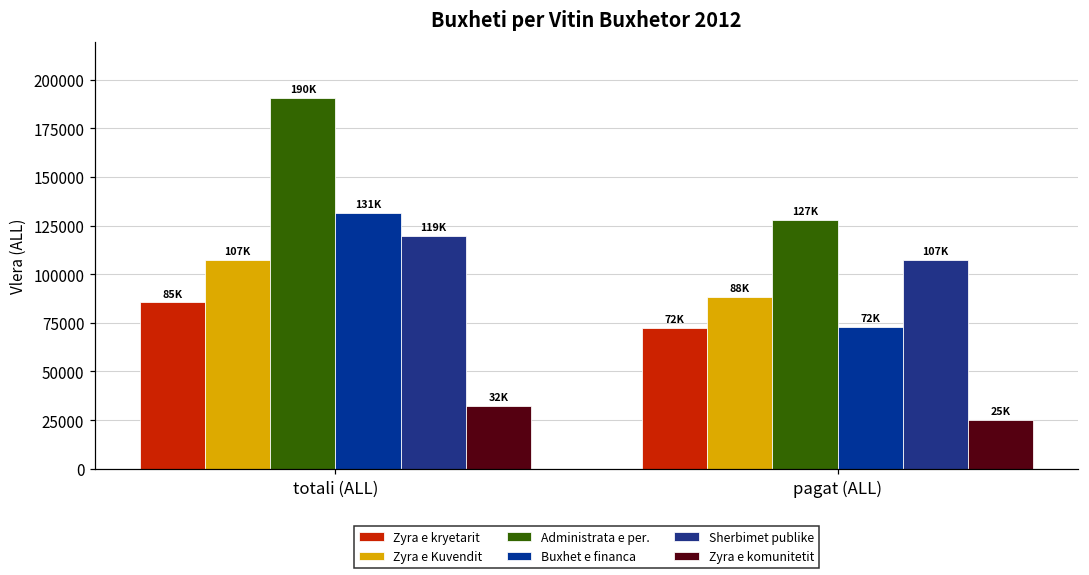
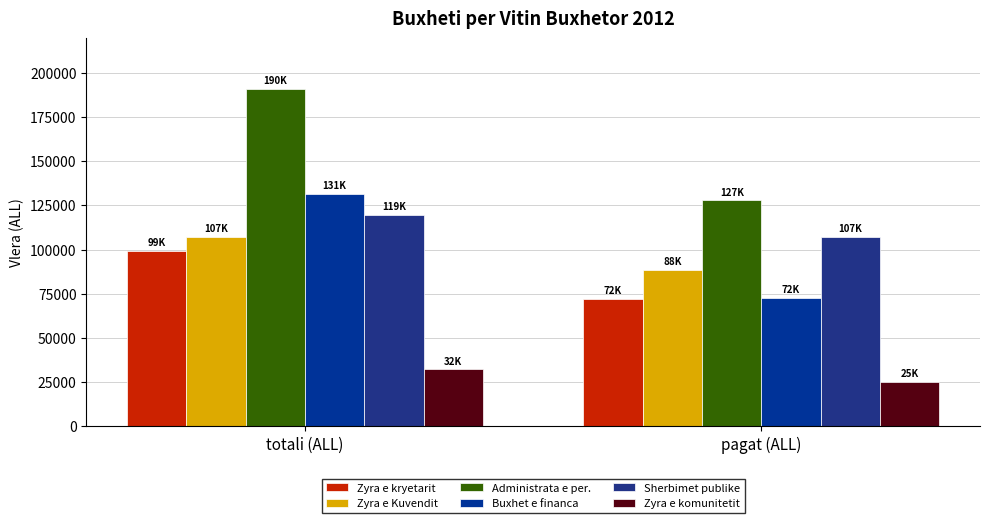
Zyra e kryetarit, totali (ALL): 85K -> 99K
